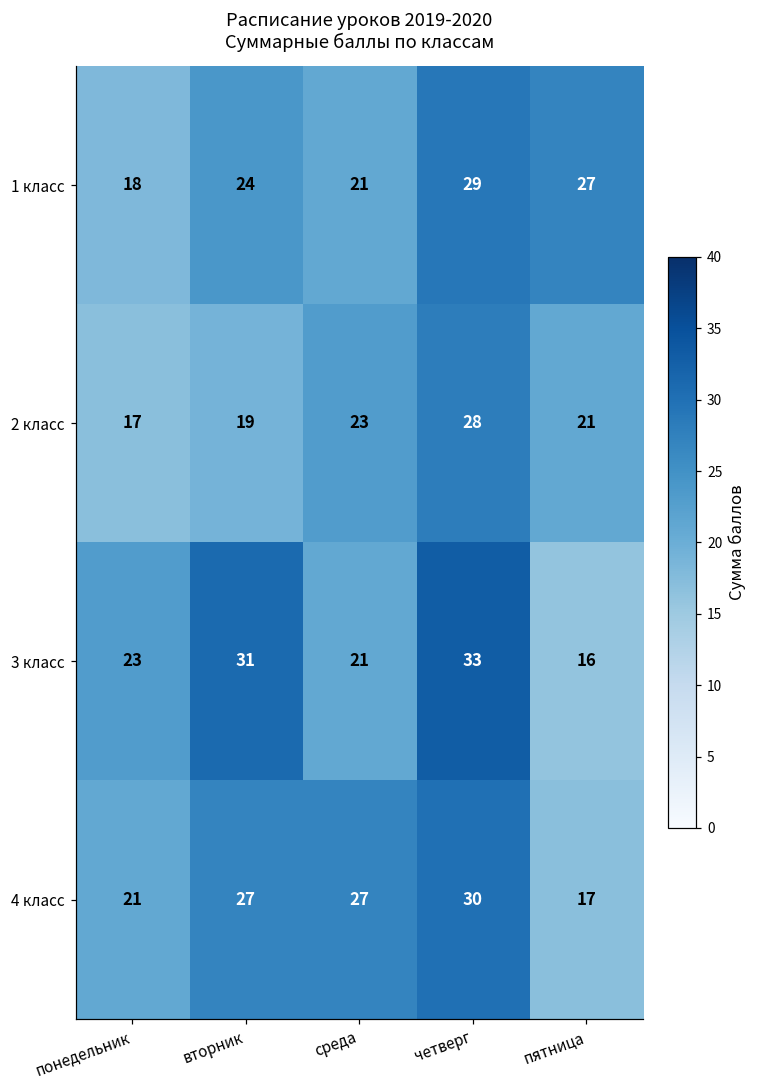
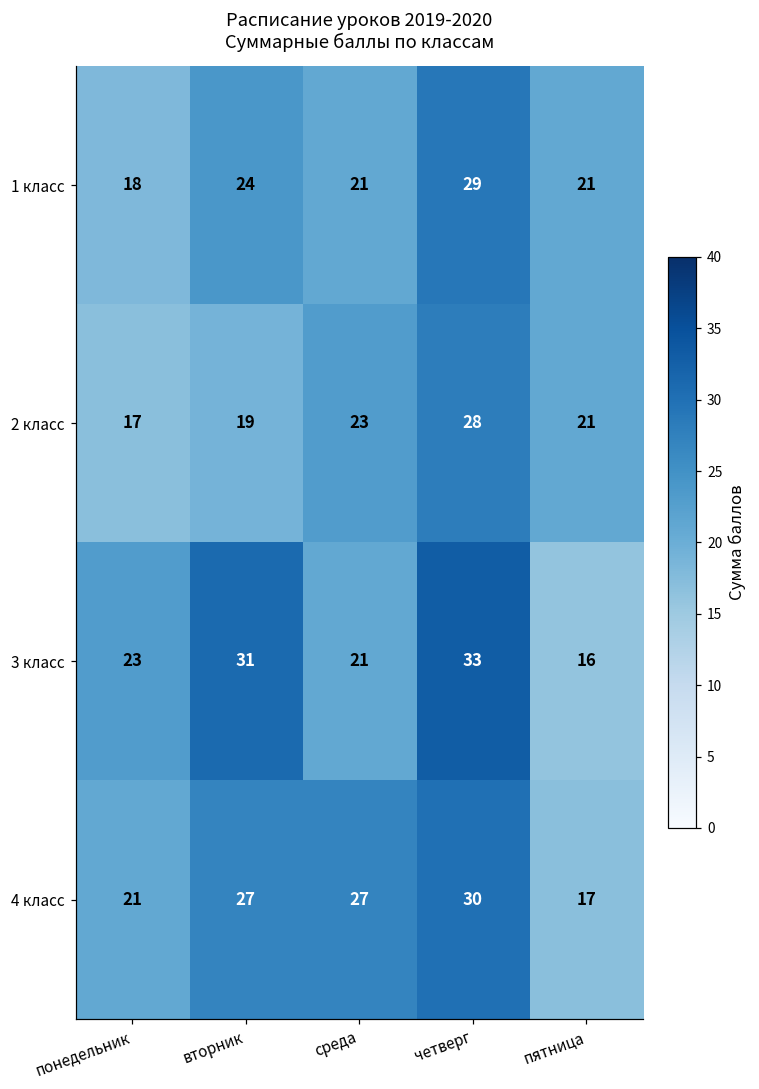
1 класс, пятница: 27 -> 21
